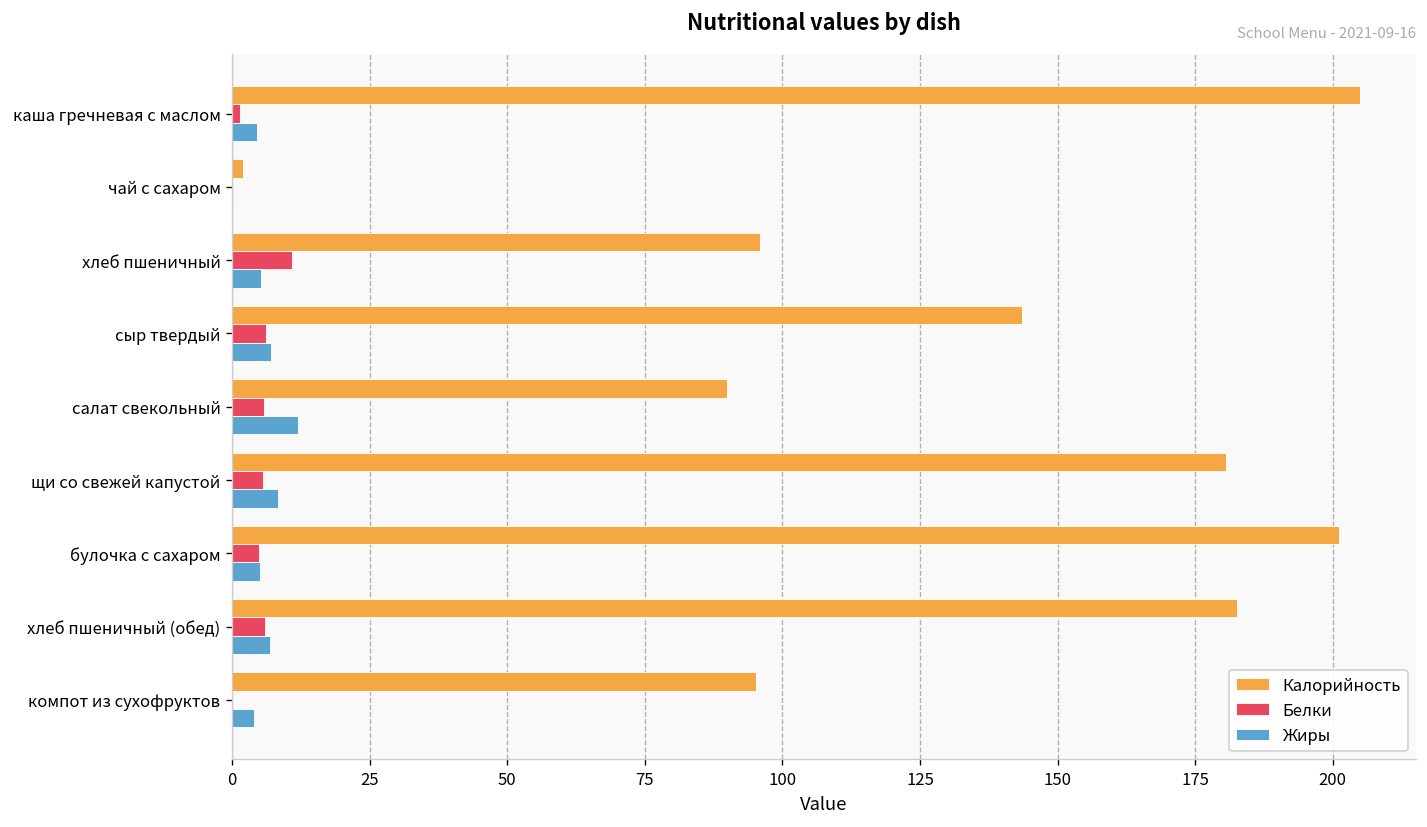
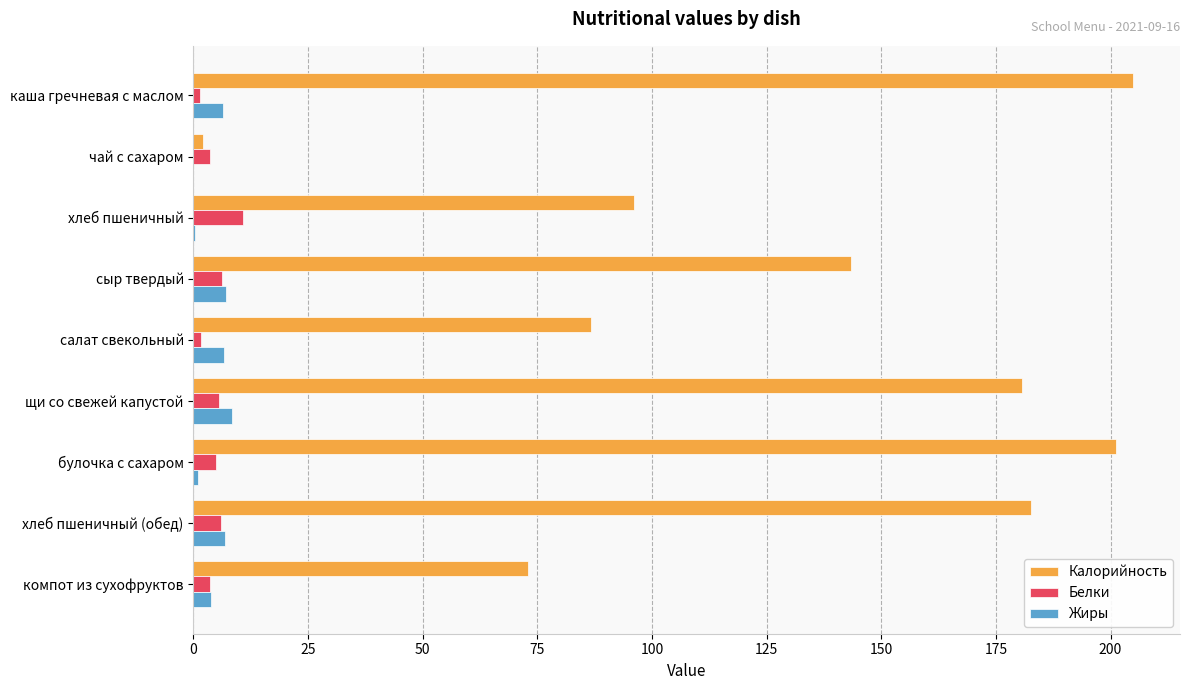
Жиры, каша гречневая с маслом: 5 -> 6
Белки, чай с сахаром: 0 -> 4
Жиры, хлеб пшеничный: 5 -> 0
Калорийность, салат свекольный: 90 -> 87
Белки, салат свекольный: 6 -> 2
Жиры, салат свекольный: 12 -> 7
Жиры, булочка с сахаром: 5 -> 1
Калорийность, компот из сухофруктов: 95 -> 73
Белки, компот из сухофруктов: 0 -> 4
